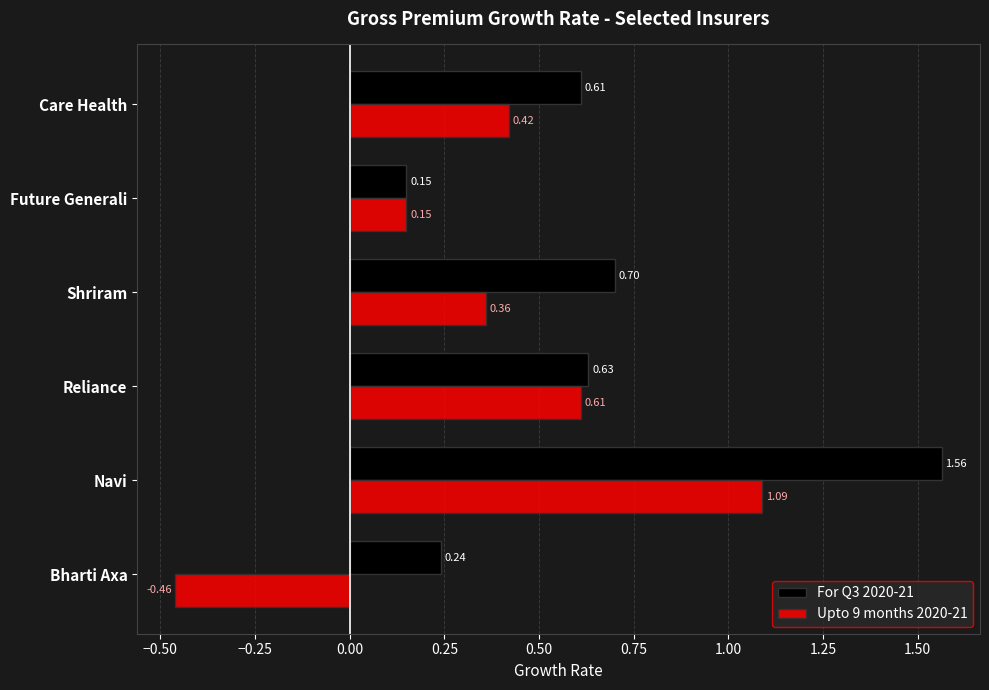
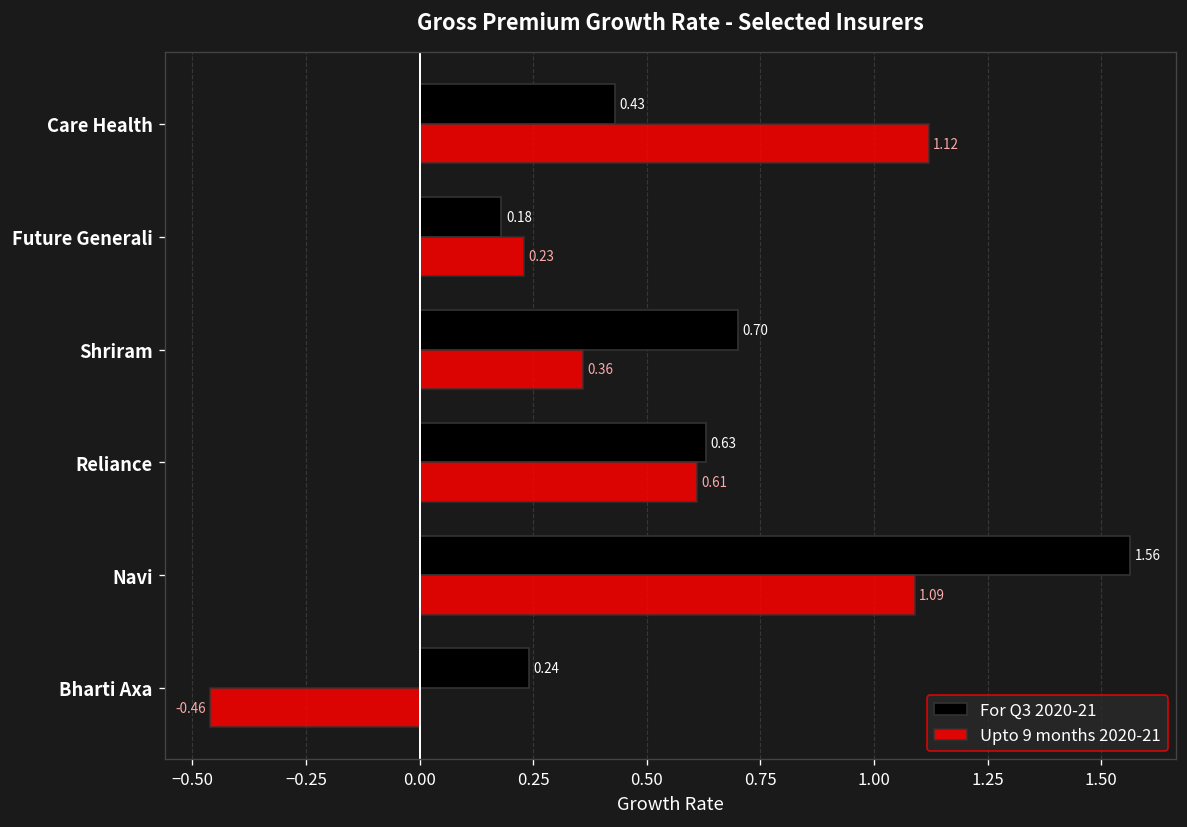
For Q3 2020-21, Care Health: 0.61 -> 0.43
Upto 9 months 2020-21, Care Health: 0.42 -> 1.12
For Q3 2020-21, Future Generali: 0.15 -> 0.18
Upto 9 months 2020-21, Future Generali: 0.15 -> 0.23
